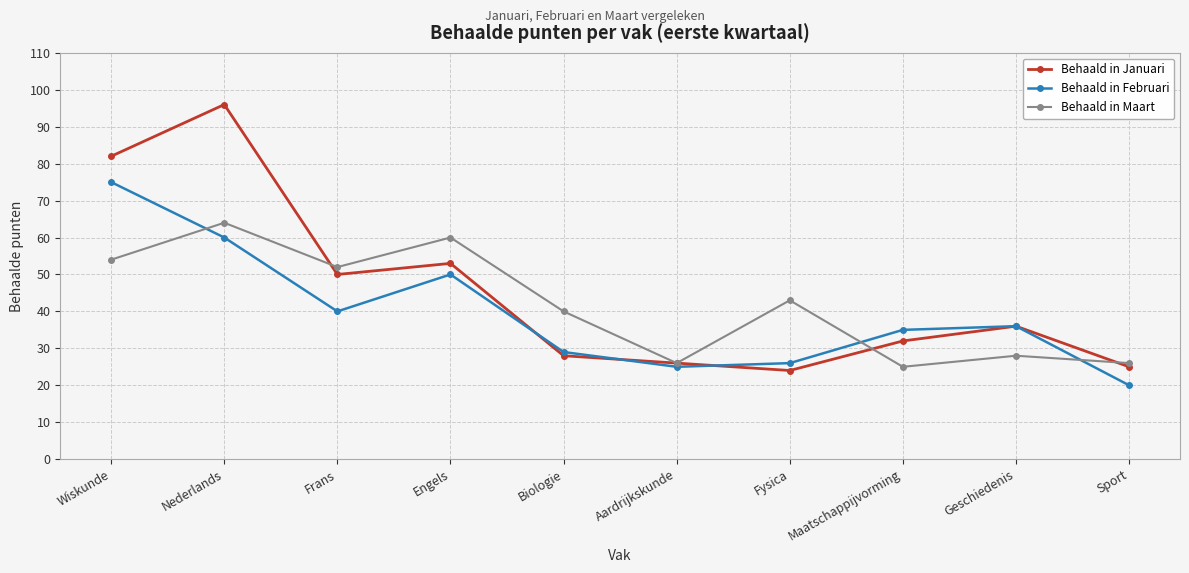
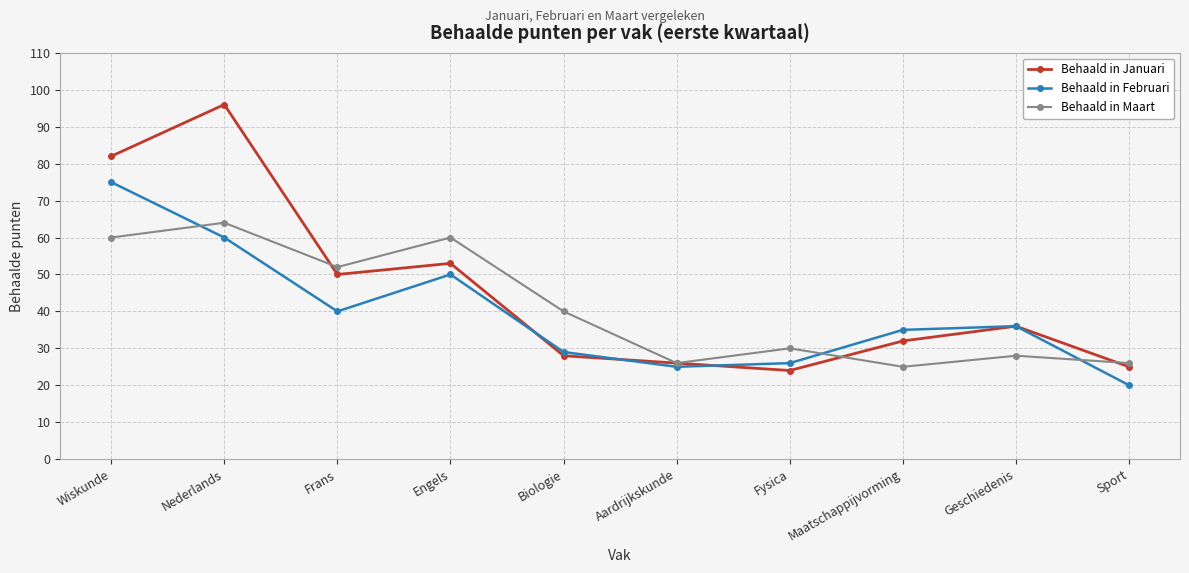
Behaald in Maart, Wiskunde: 54 -> 60
Behaald in Maart, Fysica: 43 -> 30
